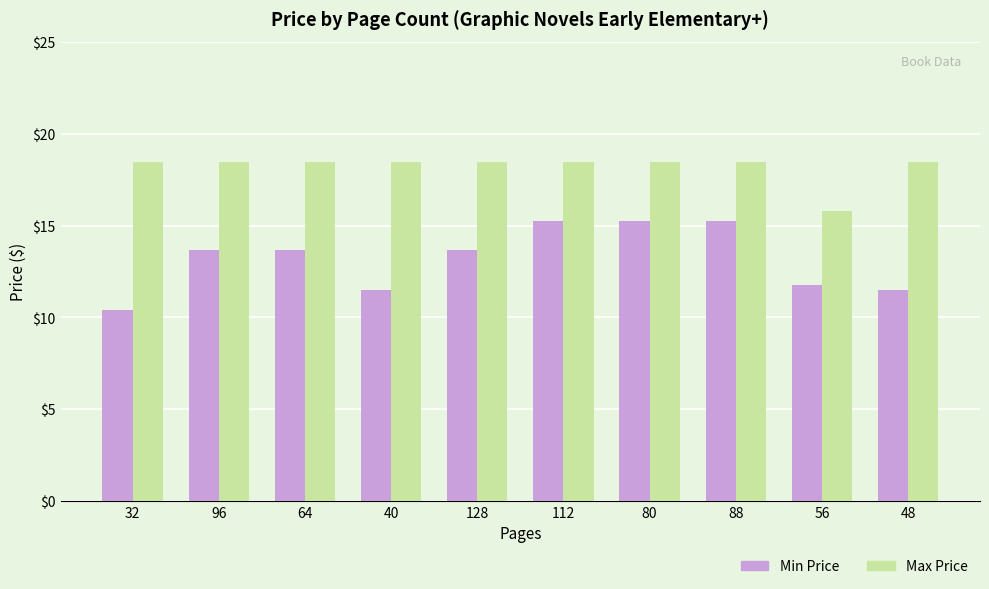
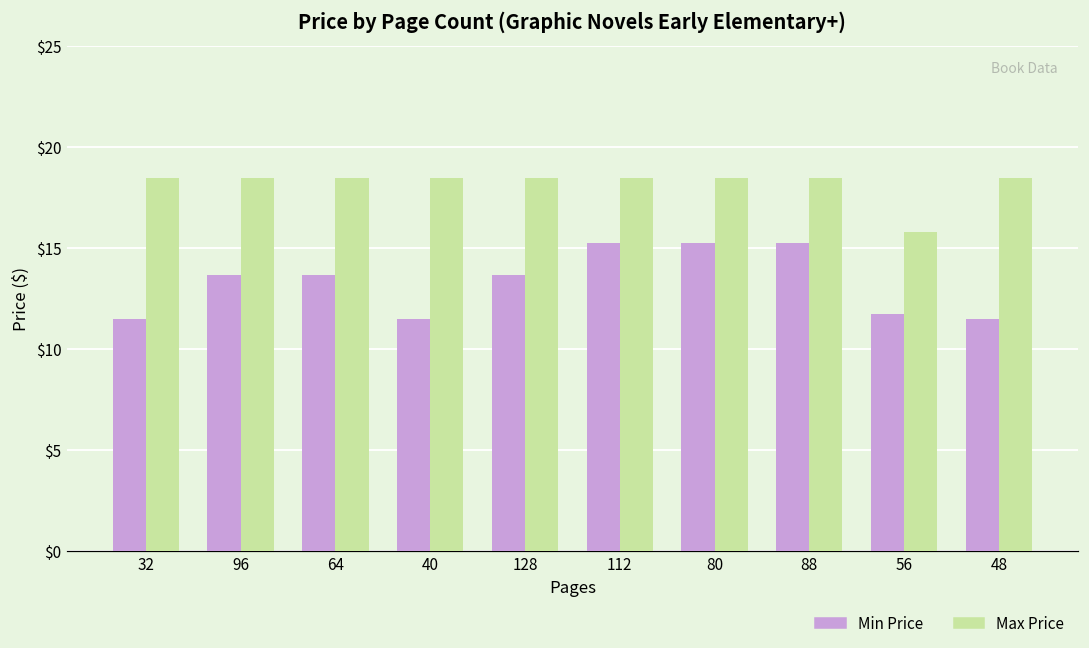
Min Price, 32: $10.4 -> $11.5
